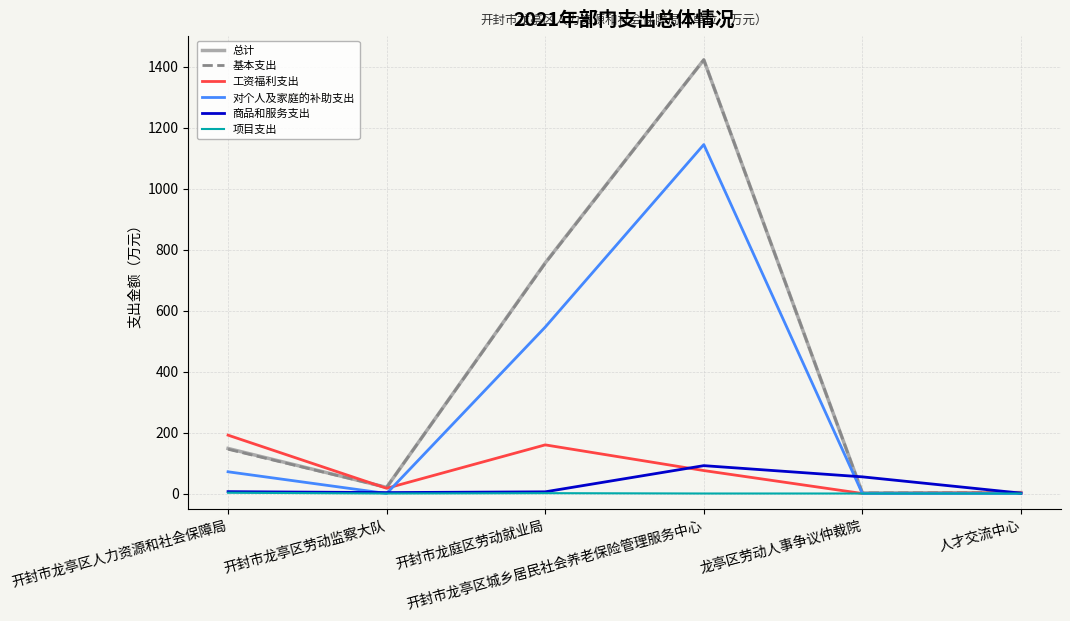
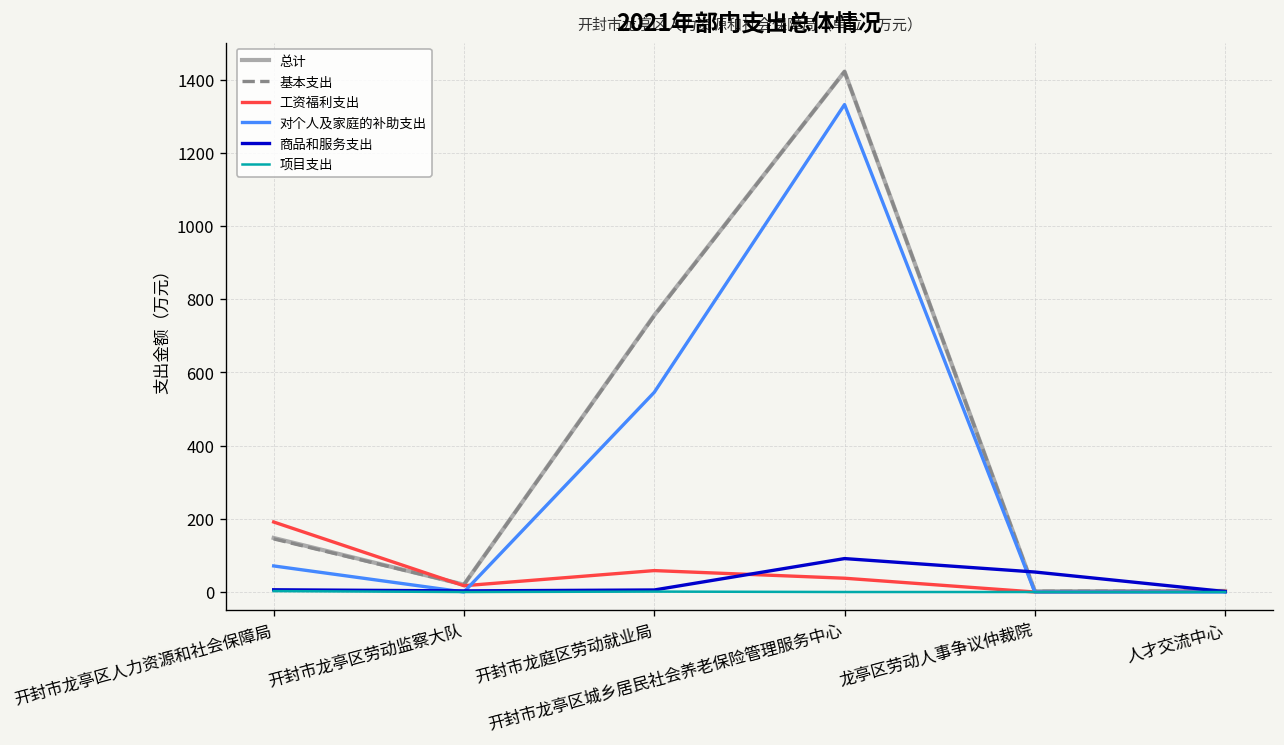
工资福利支出, 开封市龙庭区劳动就业局: 160 -> 60
工资福利支出, 开封市龙亭区城乡居民社会养老保险管理服务中心: 80 -> 40
对个人及家庭的补助支出, 开封市龙亭区城乡居民社会养老保险管理服务中心: 1140 -> 1330
